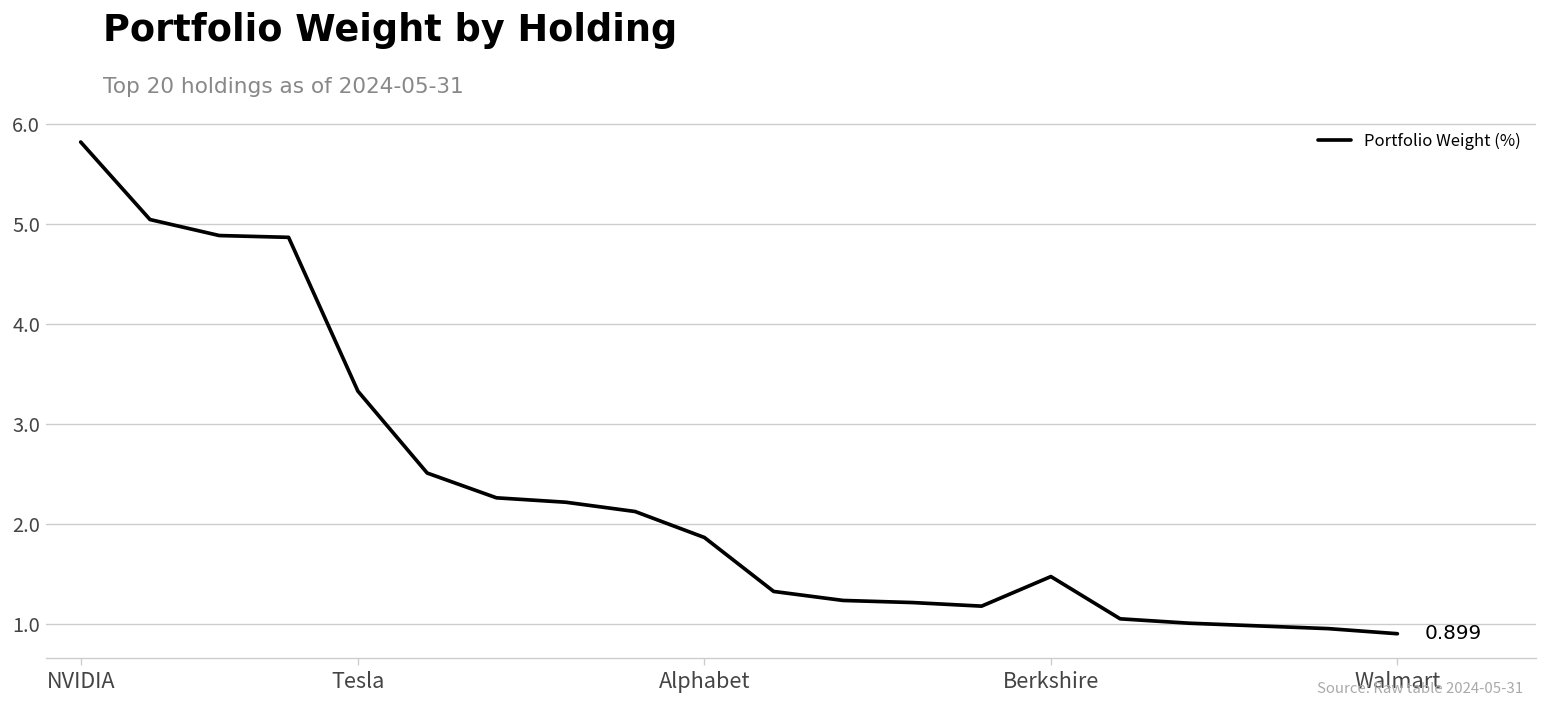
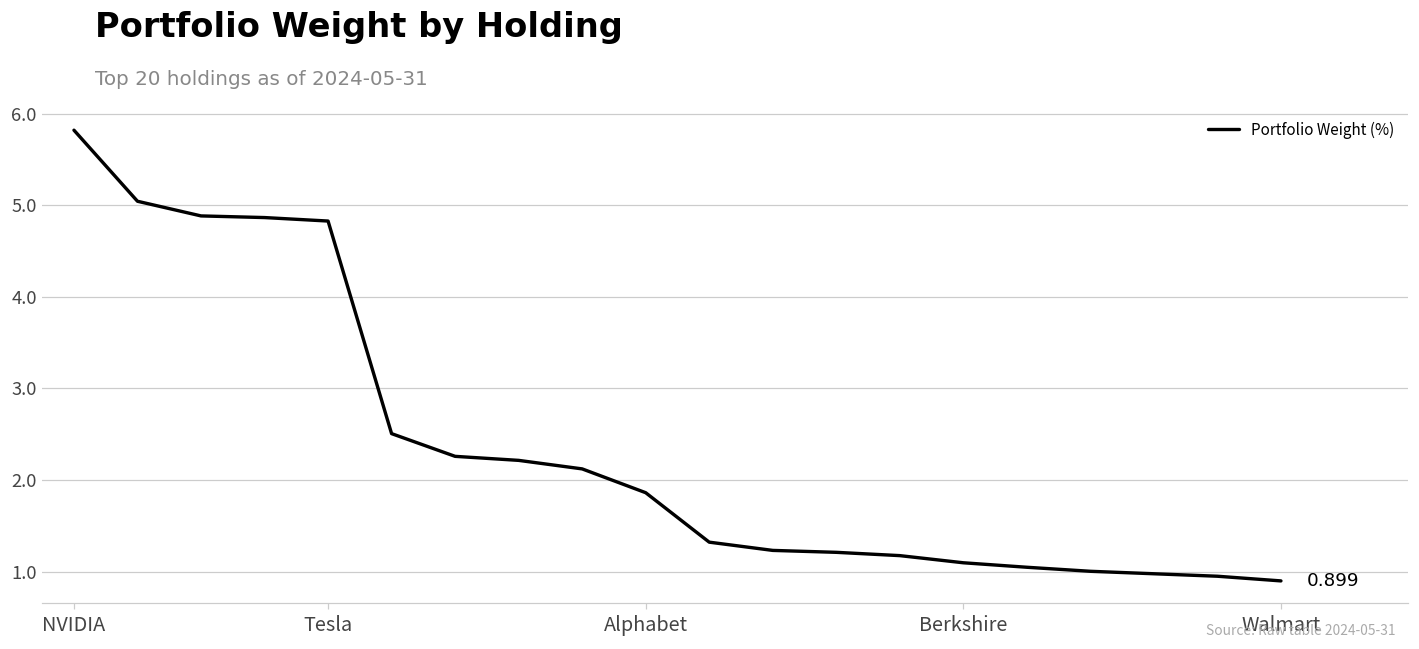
Tesla: 3.3 -> 4.8
Berkshire: 1.5 -> 1.1
